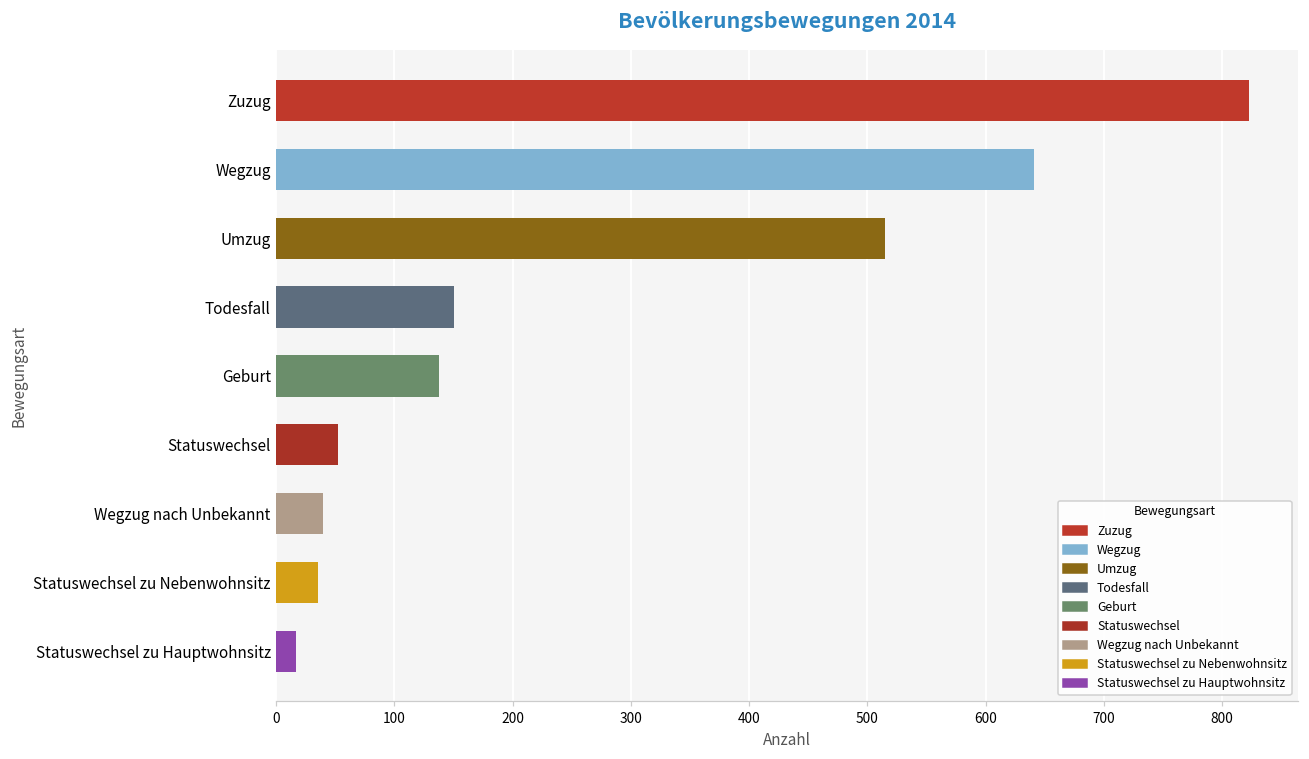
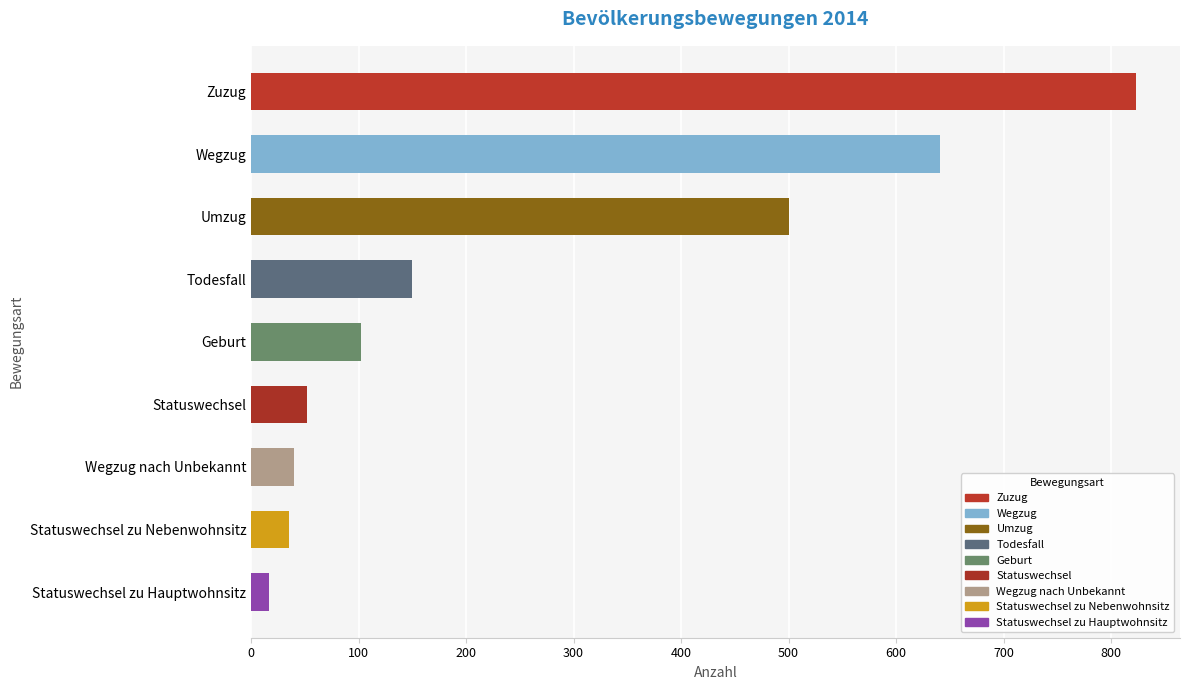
Umzug: 515 -> 500
Geburt: 138 -> 102
